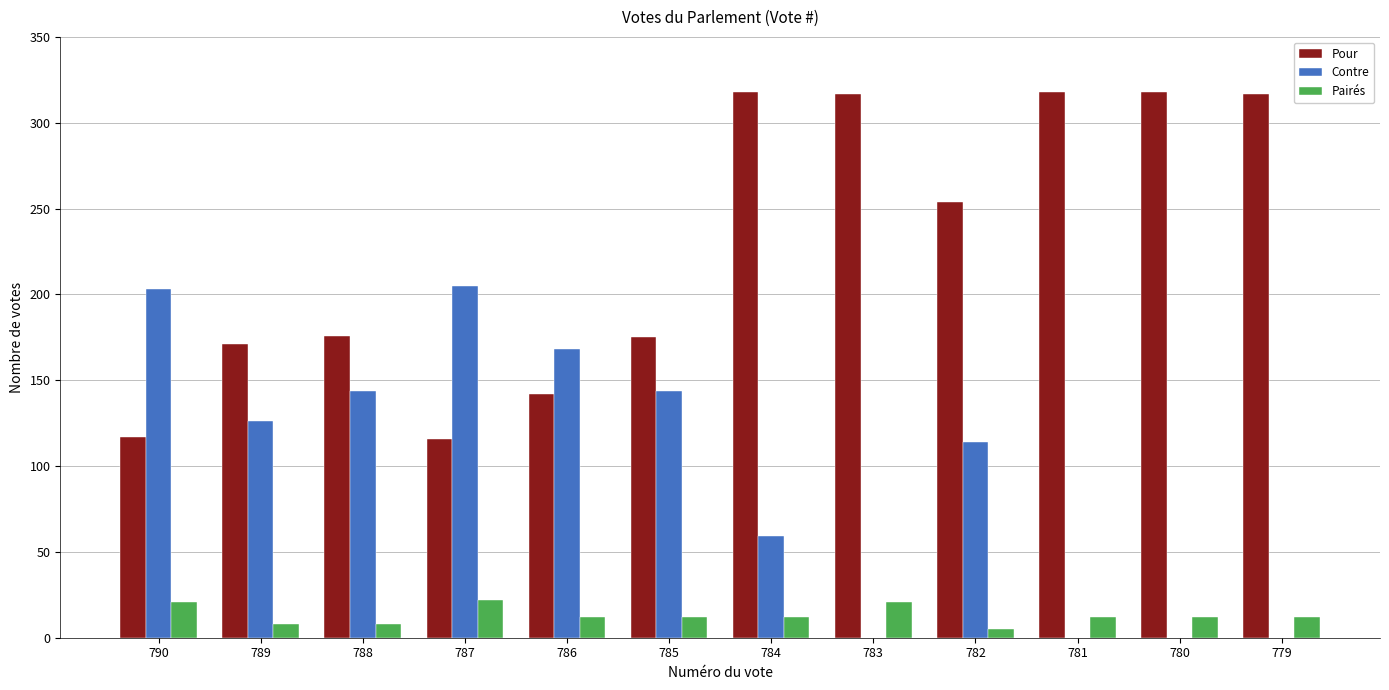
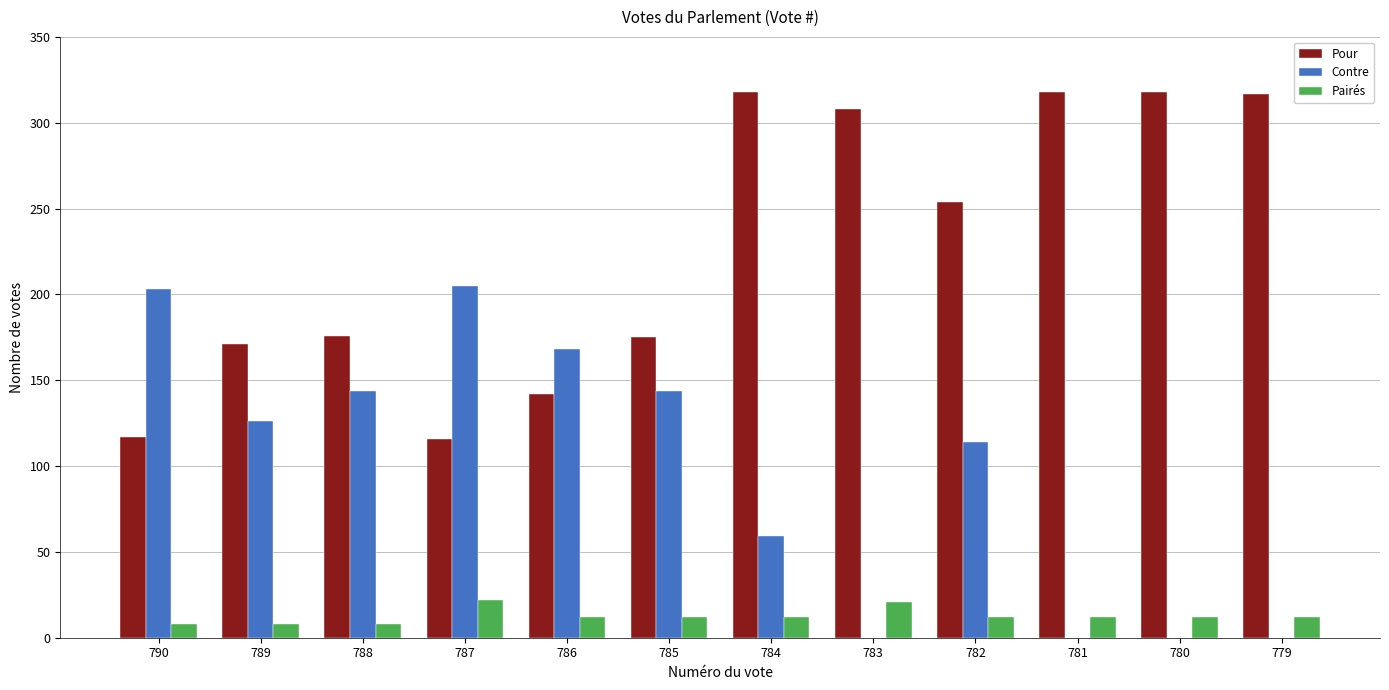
Pairés, 790: 21 -> 8
Pour, 783: 317 -> 308
Pairés, 782: 5 -> 12
